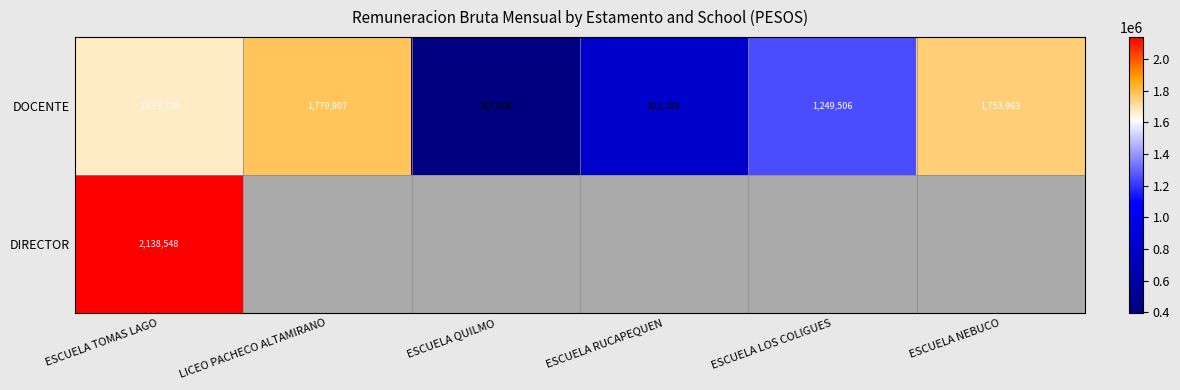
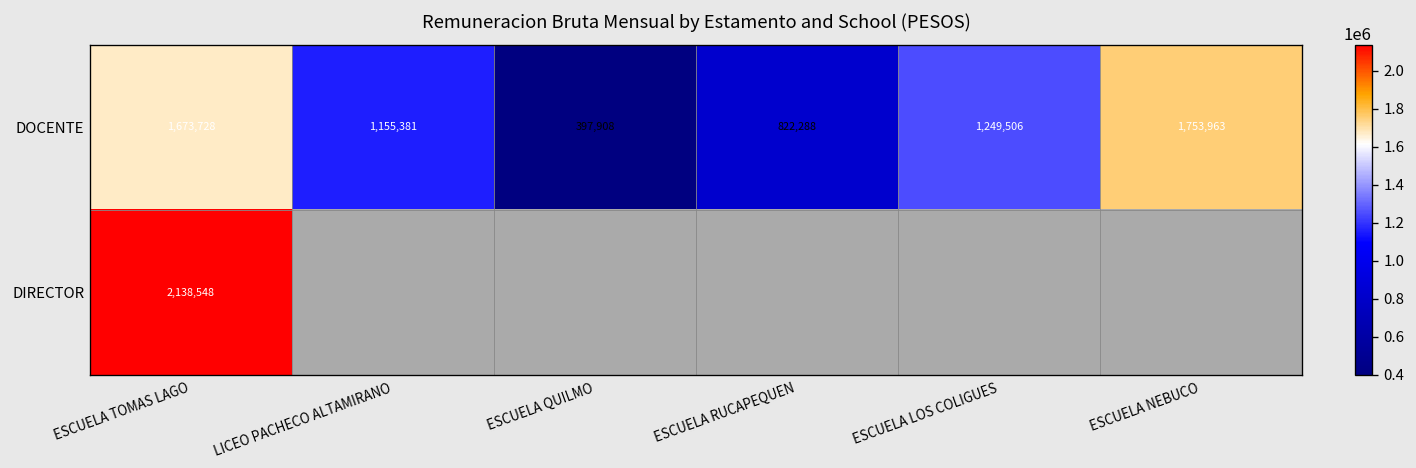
DOCENTE, LICEO PACHECO ALTAMIRANO: 1,779,907 -> 1,155,381
